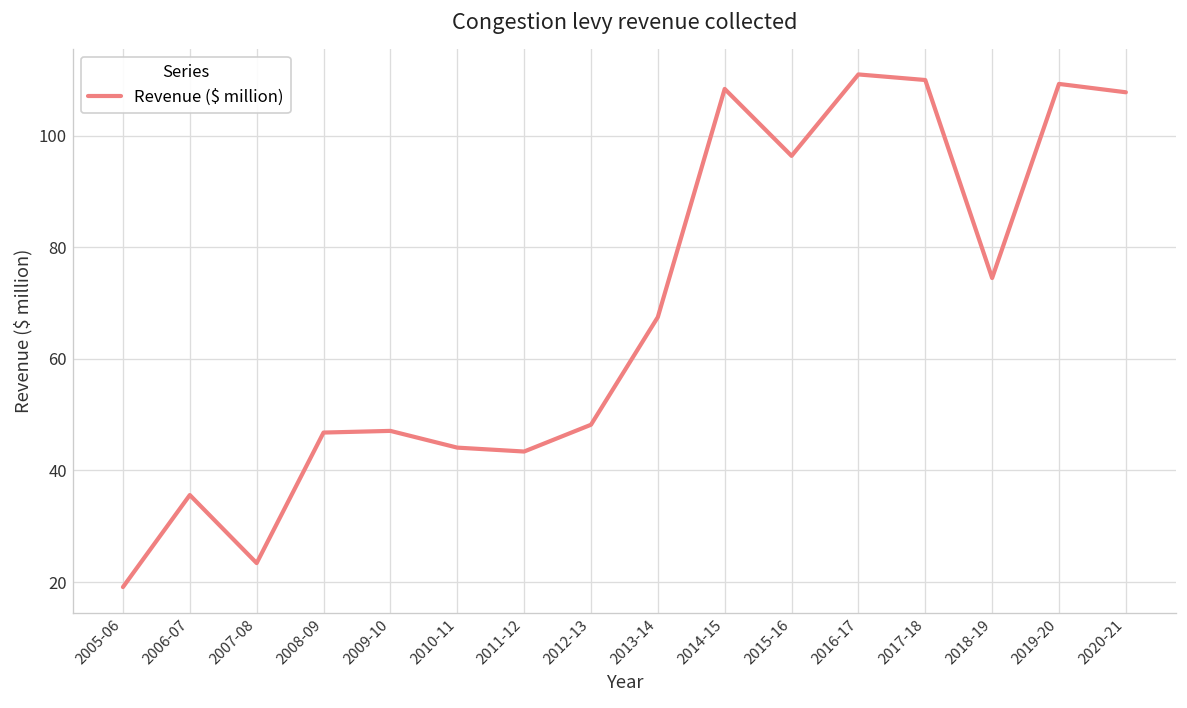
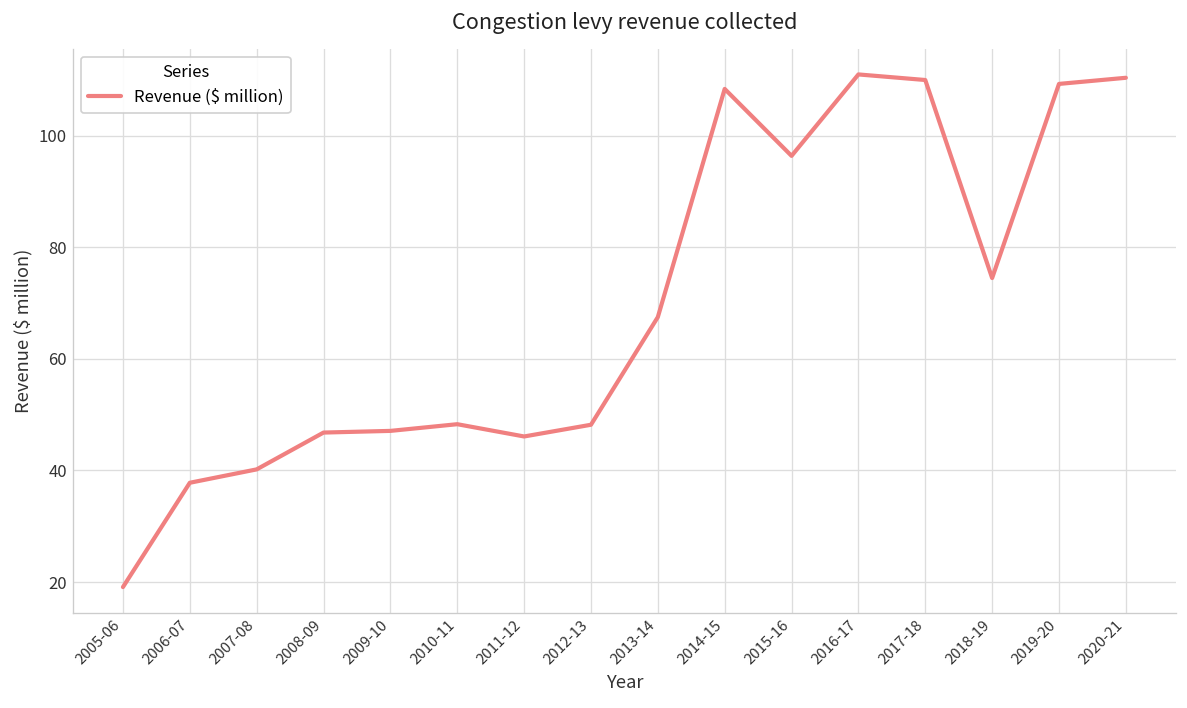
2006-07: 36 -> 38
2007-08: 23 -> 40
2010-11: 44 -> 48
2011-12: 43 -> 46
2020-21: 108 -> 110
